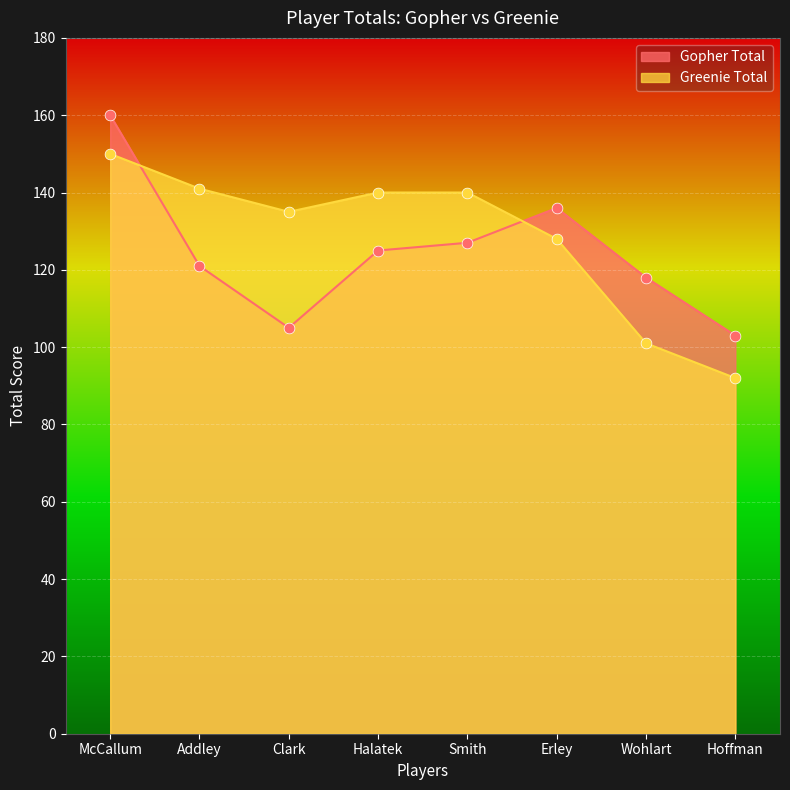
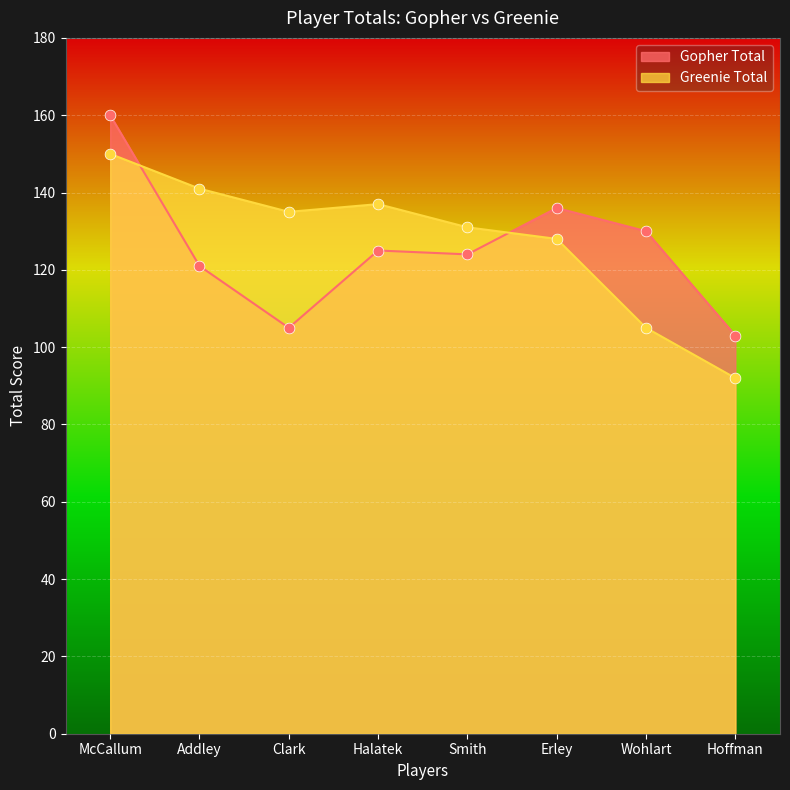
Greenie Total, Halatek: 140 -> 137
Gopher Total, Smith: 127 -> 124
Greenie Total, Smith: 140 -> 131
Gopher Total, Wohlart: 118 -> 130
Greenie Total, Wohlart: 101 -> 105
